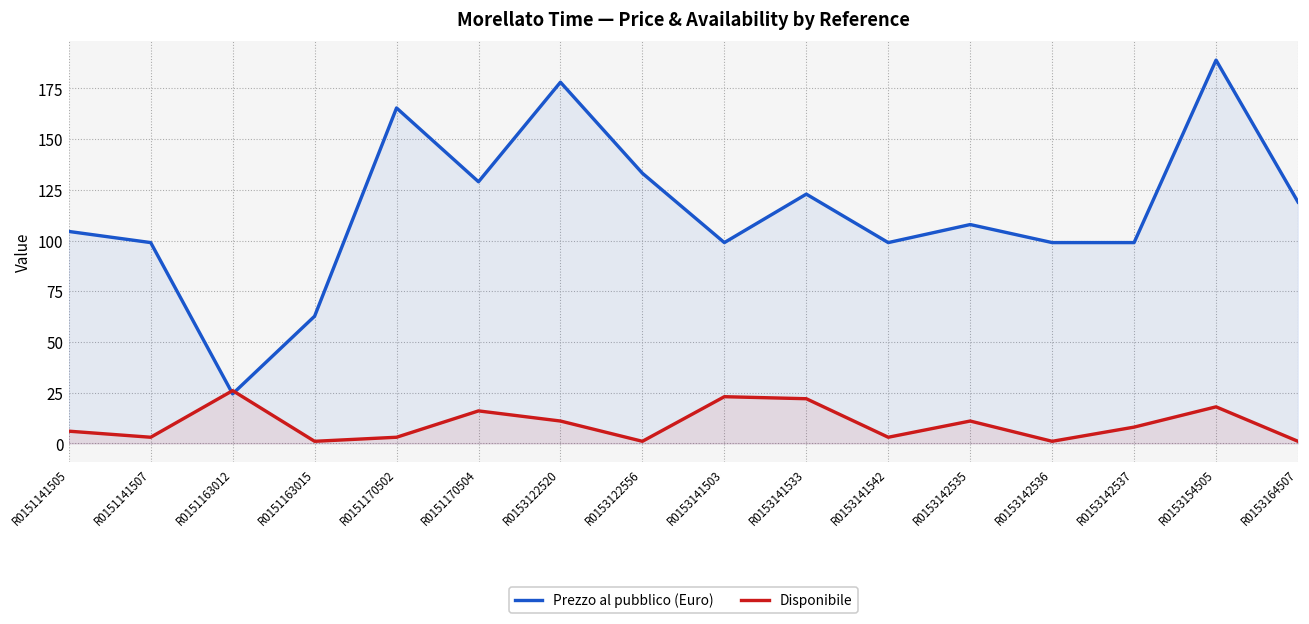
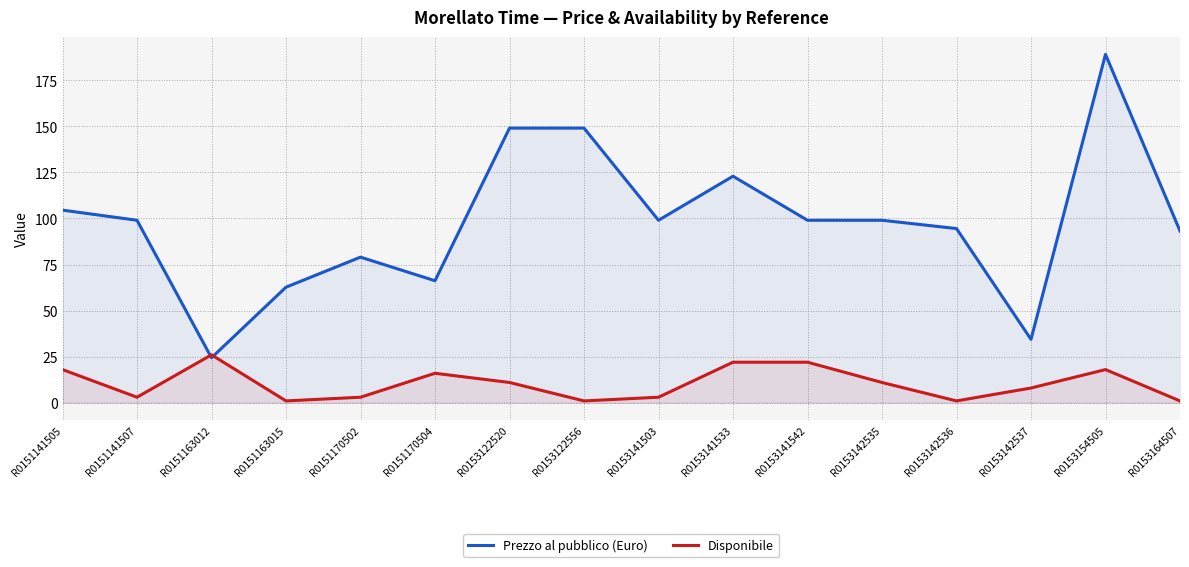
Disponibile, R0151141505: 6 -> 18
Prezzo al pubblico (Euro), R0151170502: 165 -> 79
Prezzo al pubblico (Euro), R0151170504: 129 -> 66
Prezzo al pubblico (Euro), R0153122520: 178 -> 149
Prezzo al pubblico (Euro), R0153122556: 133 -> 149
Disponibile, R0153141503: 23 -> 3
Disponibile, R0153141542: 3 -> 22
Prezzo al pubblico (Euro), R0153142535: 108 -> 99
Prezzo al pubblico (Euro), R0153142536: 99 -> 95
Prezzo al pubblico (Euro), R0153142537: 99 -> 34
Prezzo al pubblico (Euro), R0153164507: 119 -> 93
